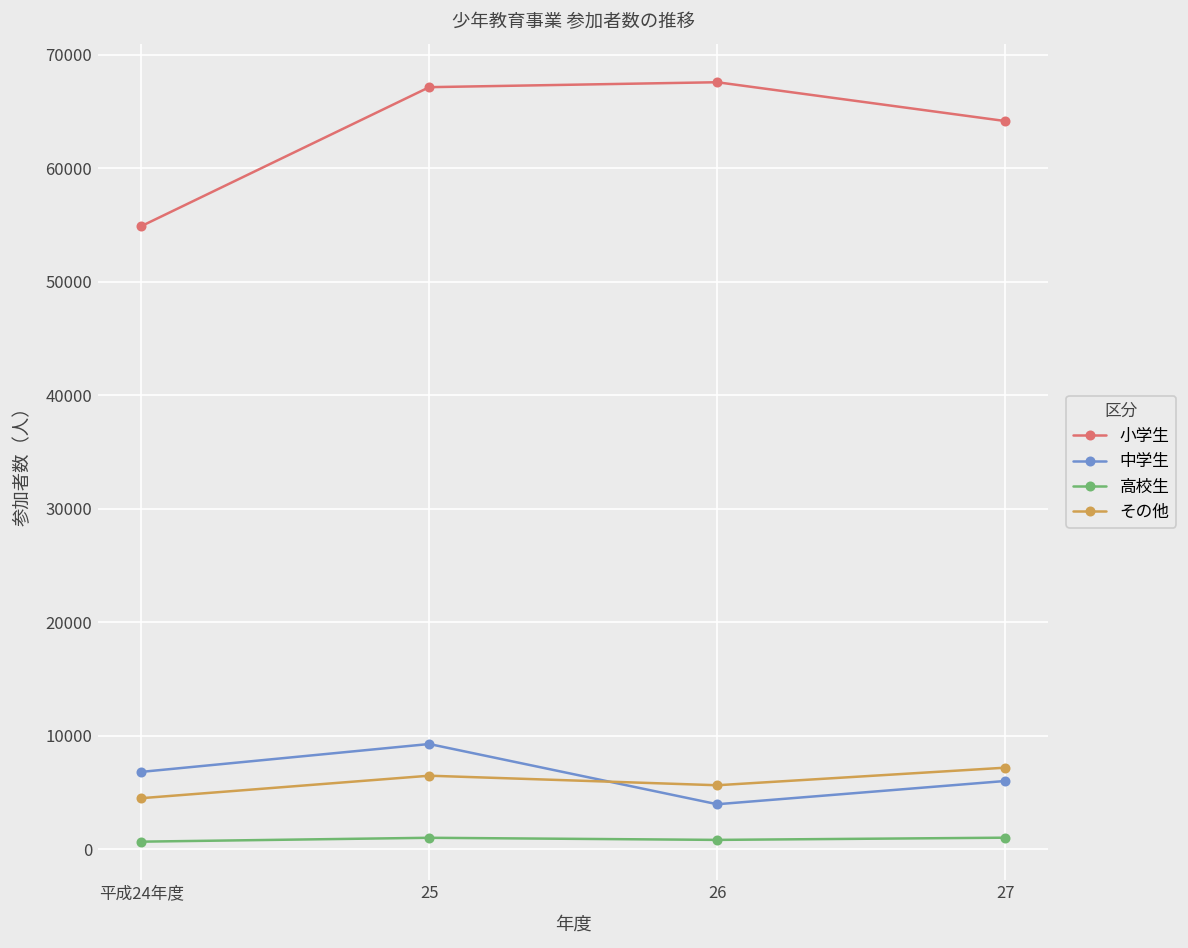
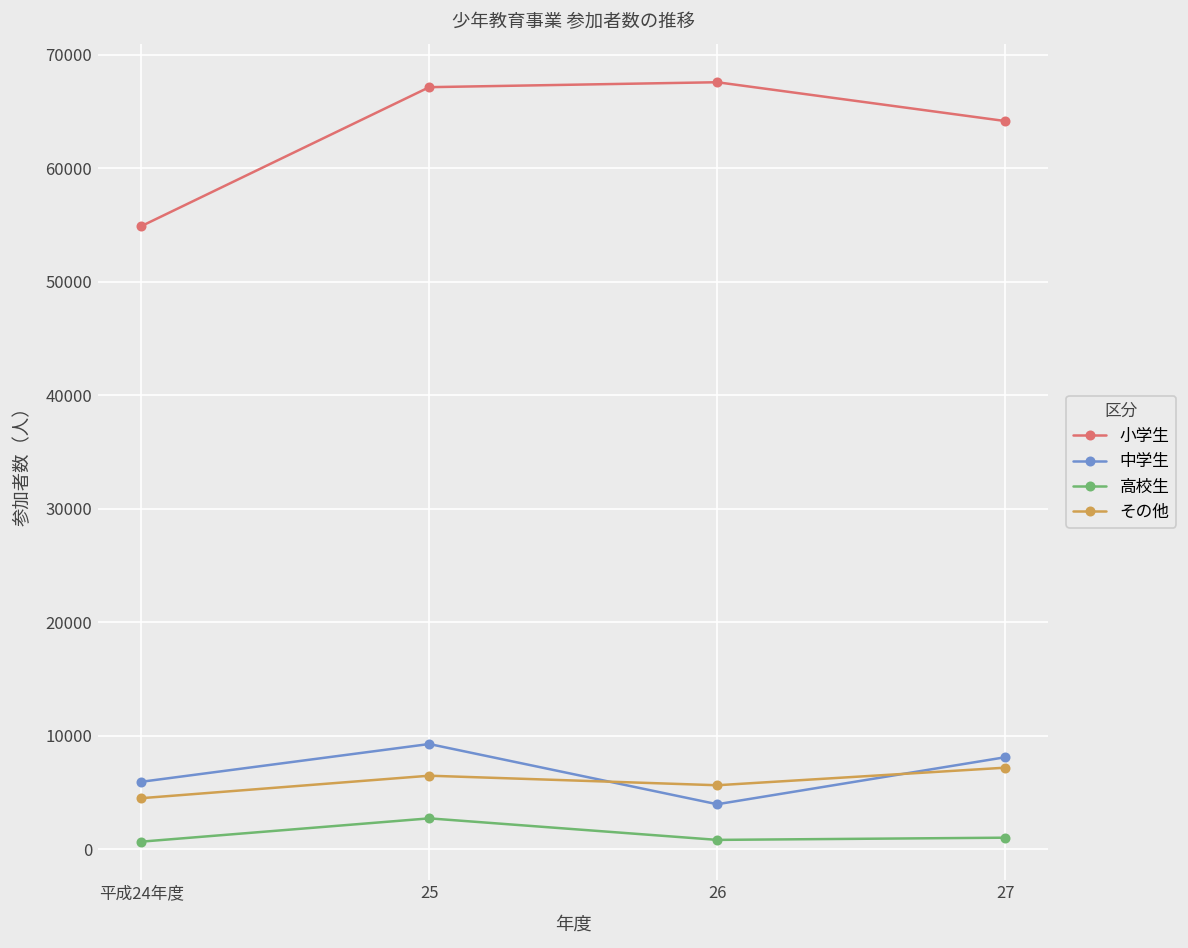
中学生, 平成24年度: 7000 -> 6000
高校生, 25: 1000 -> 3000
中学生, 27: 6000 -> 8000
